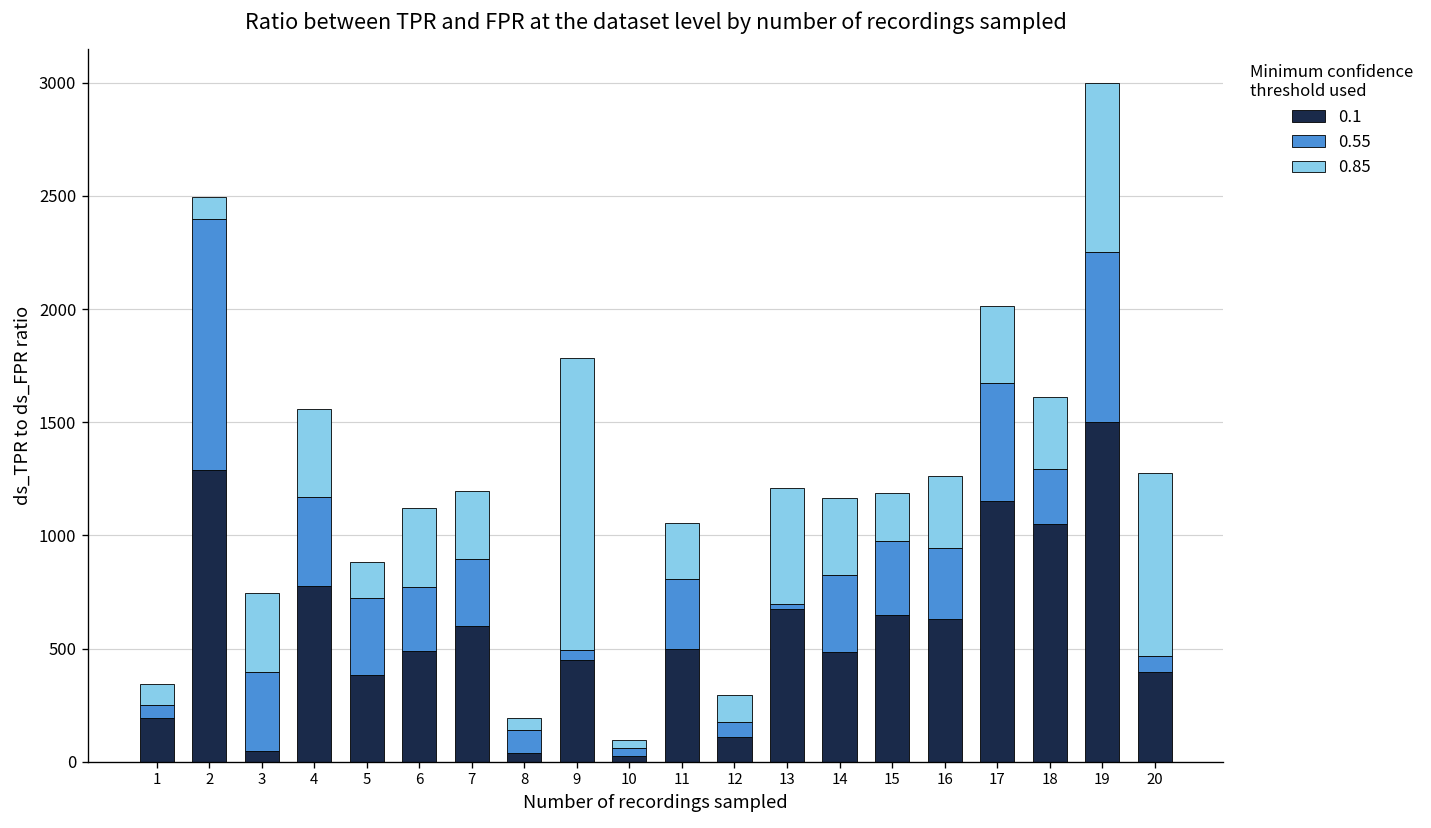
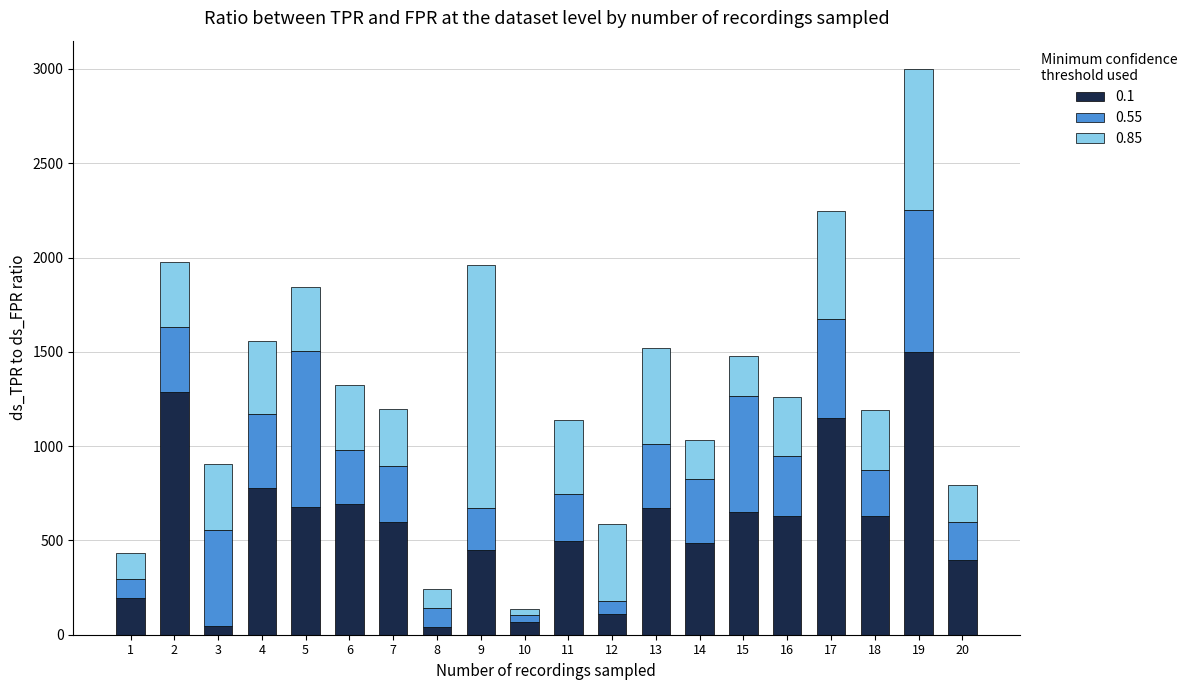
0.55, 1: 50 -> 100
0.85, 1: 100 -> 140
0.55, 2: 1110 -> 350
0.85, 2: 100 -> 350
0.55, 3: 350 -> 510
0.1, 5: 380 -> 680
0.55, 5: 340 -> 830
0.85, 5: 160 -> 340
0.1, 6: 490 -> 690
0.85, 8: 50 -> 100
0.55, 9: 50 -> 220
0.1, 10: 30 -> 70
0.55, 11: 310 -> 250
0.85, 11: 250 -> 390
0.85, 12: 120 -> 410
0.55, 13: 30 -> 340
0.85, 14: 340 -> 210
0.55, 15: 330 -> 620
0.85, 17: 340 -> 580
0.1, 18: 1050 -> 630
0.55, 20: 70 -> 200
0.85, 20: 810 -> 200
